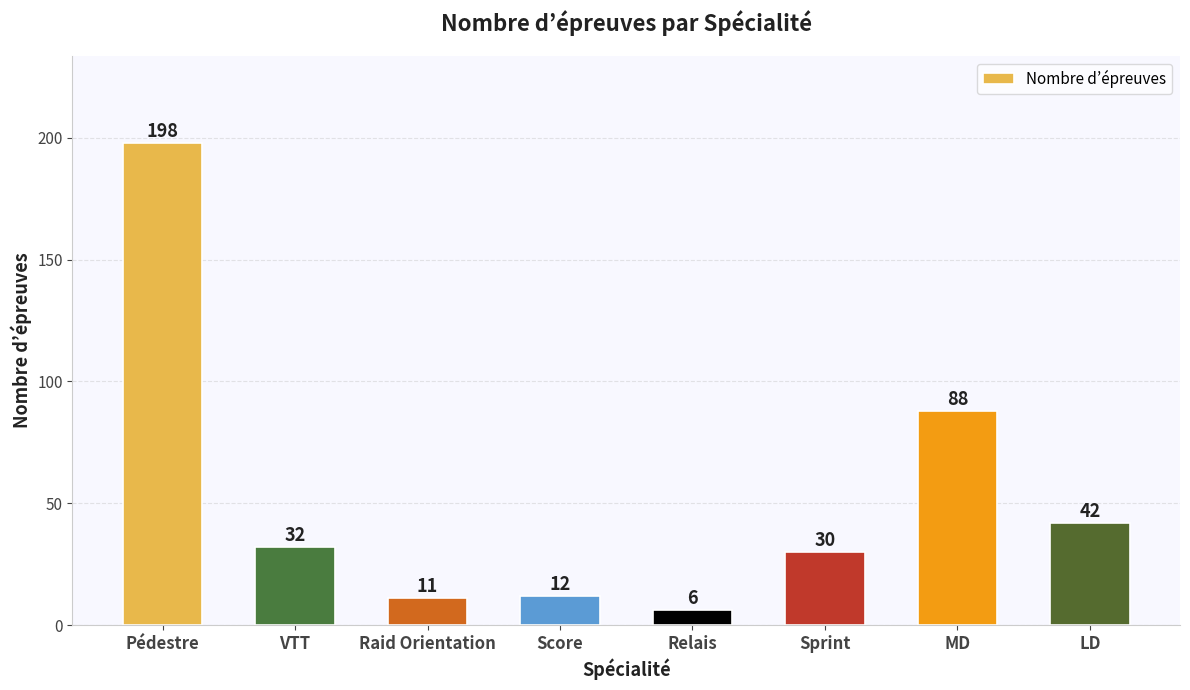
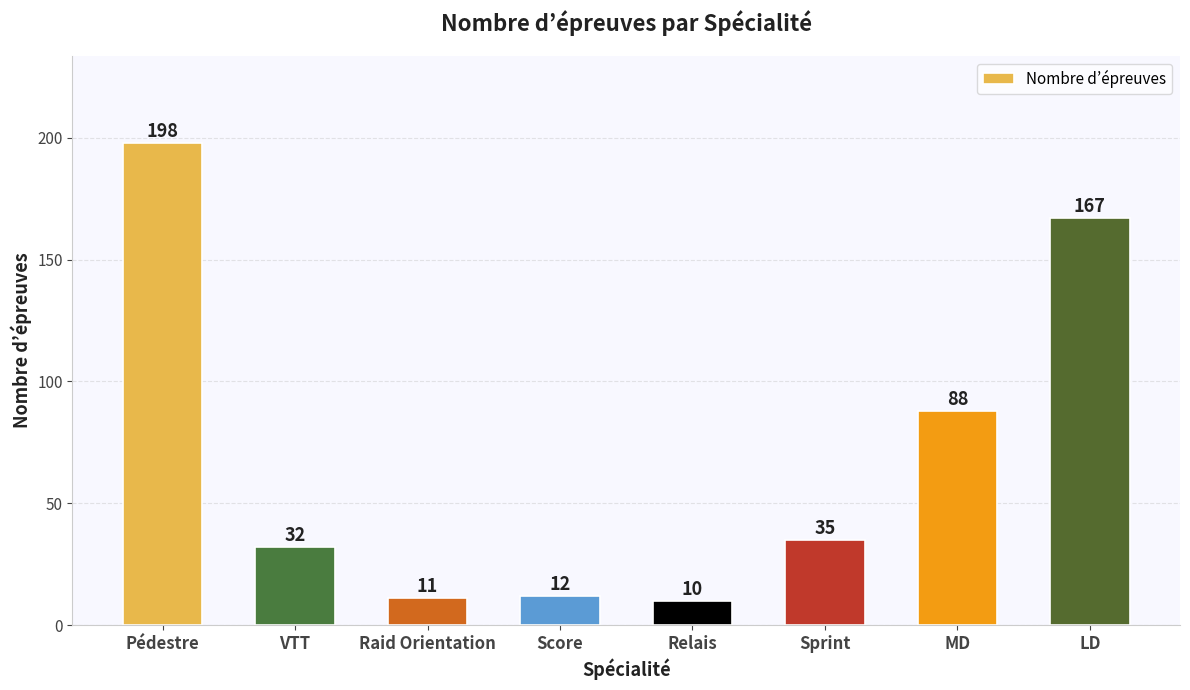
Relais: 6 -> 10
Sprint: 30 -> 35
LD: 42 -> 167
